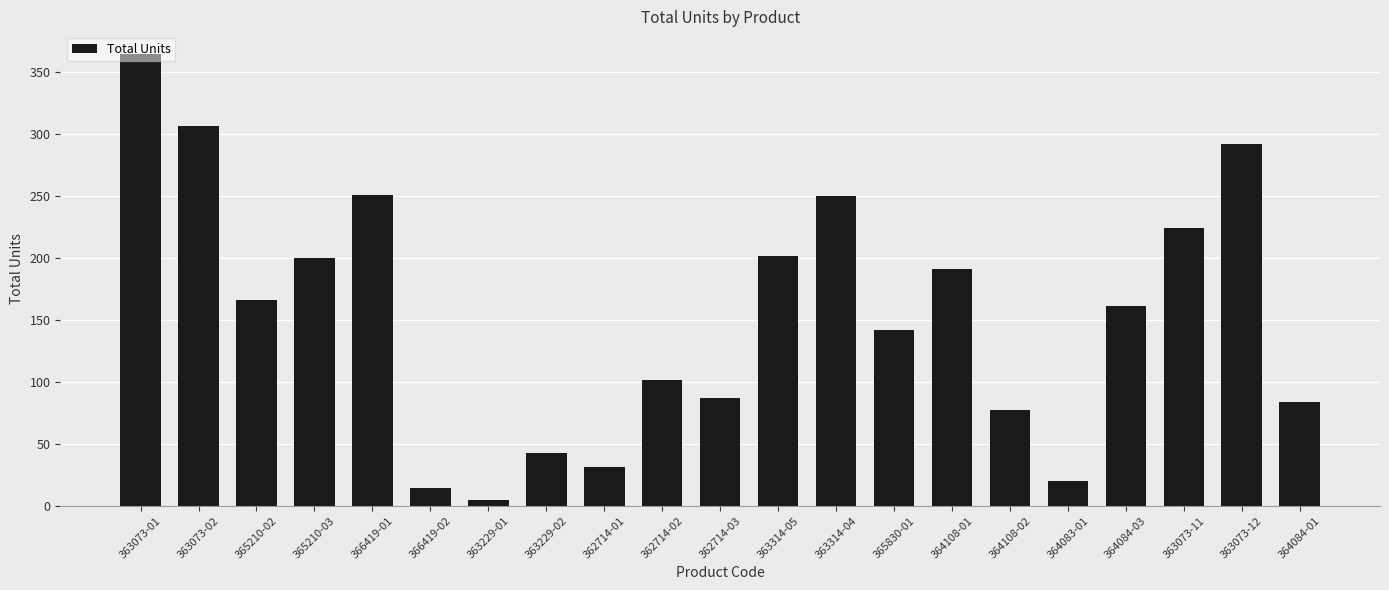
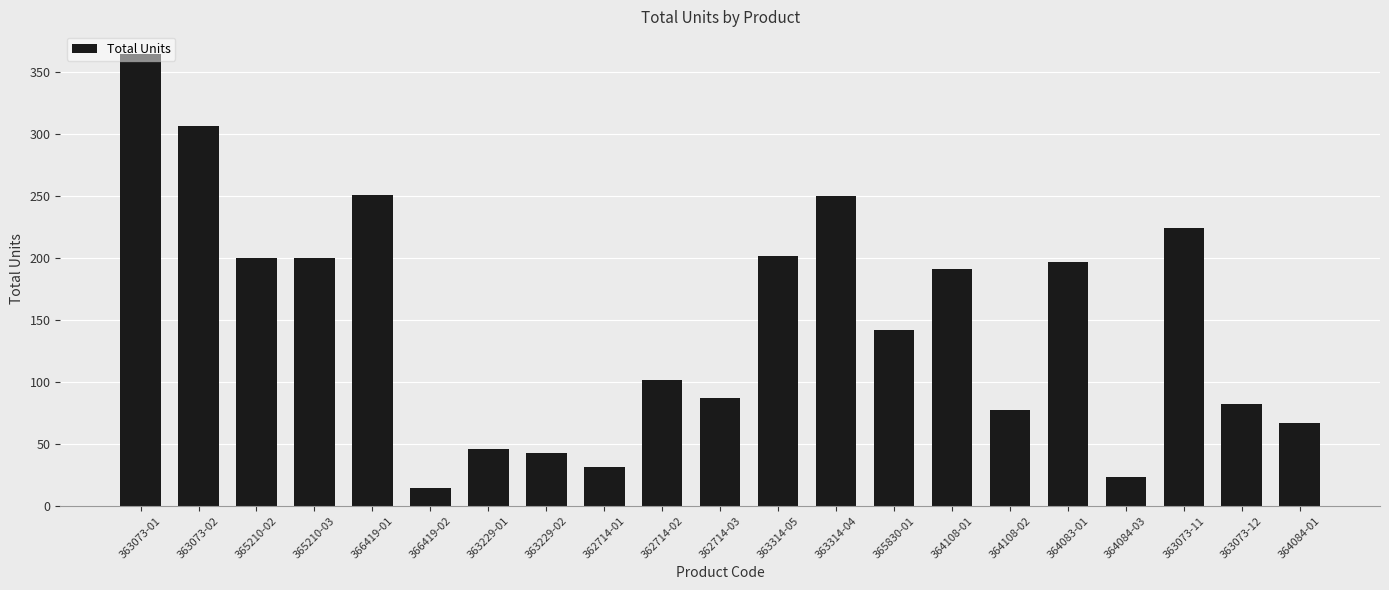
365210-02: 166 -> 200
363229-01: 5 -> 46
364083-01: 20 -> 197
364084-03: 161 -> 23
363073-12: 292 -> 82
364084-01: 84 -> 67
